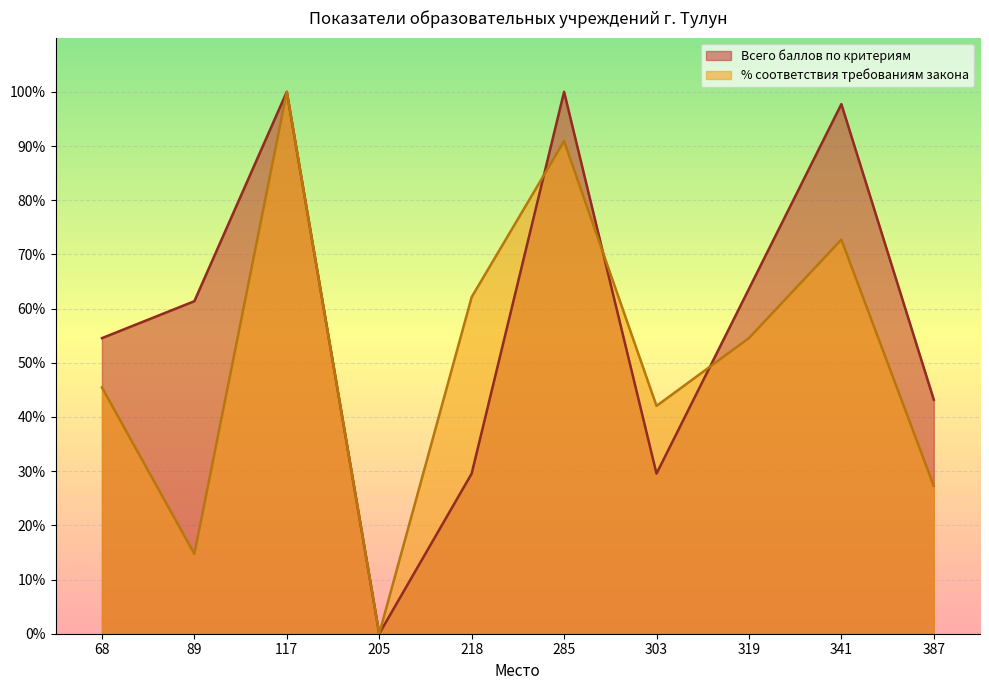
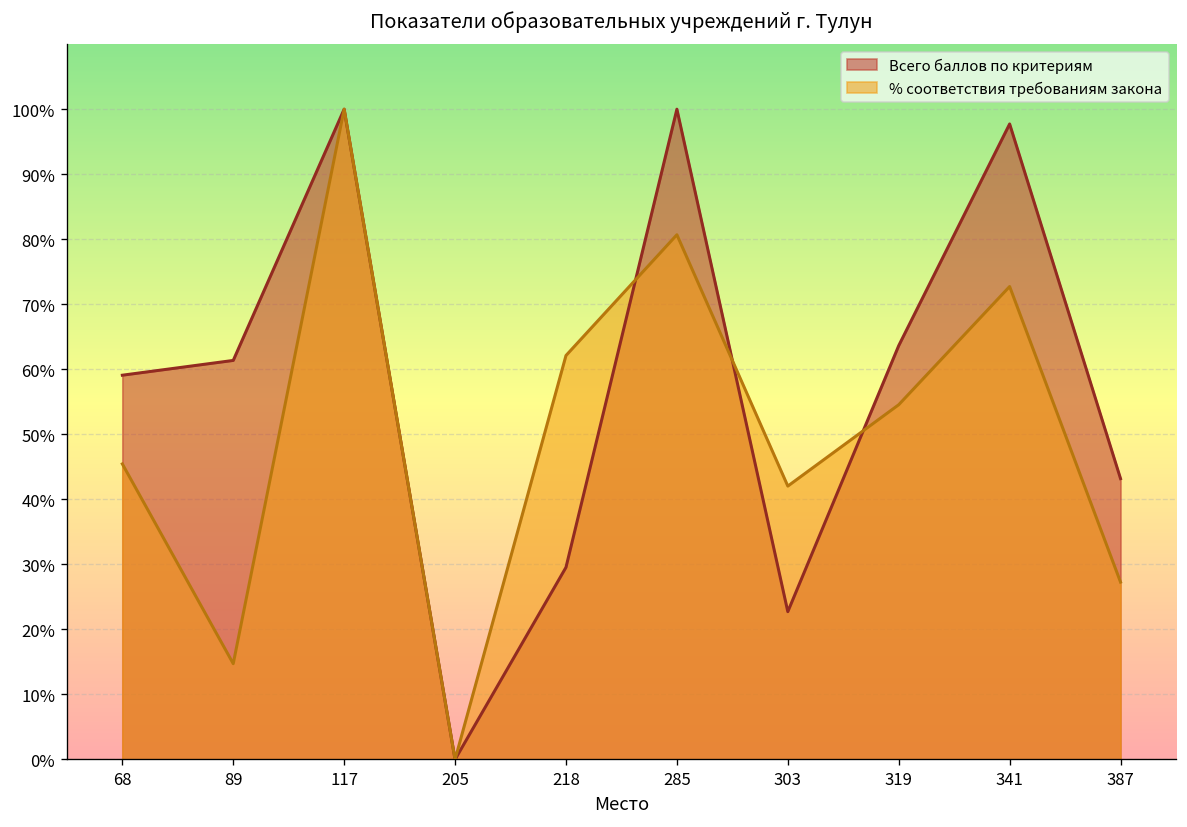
Всего баллов по критериям, 68: 55% -> 59%
% соответствия требованиям закона, 285: 91% -> 81%
Всего баллов по критериям, 303: 30% -> 23%
